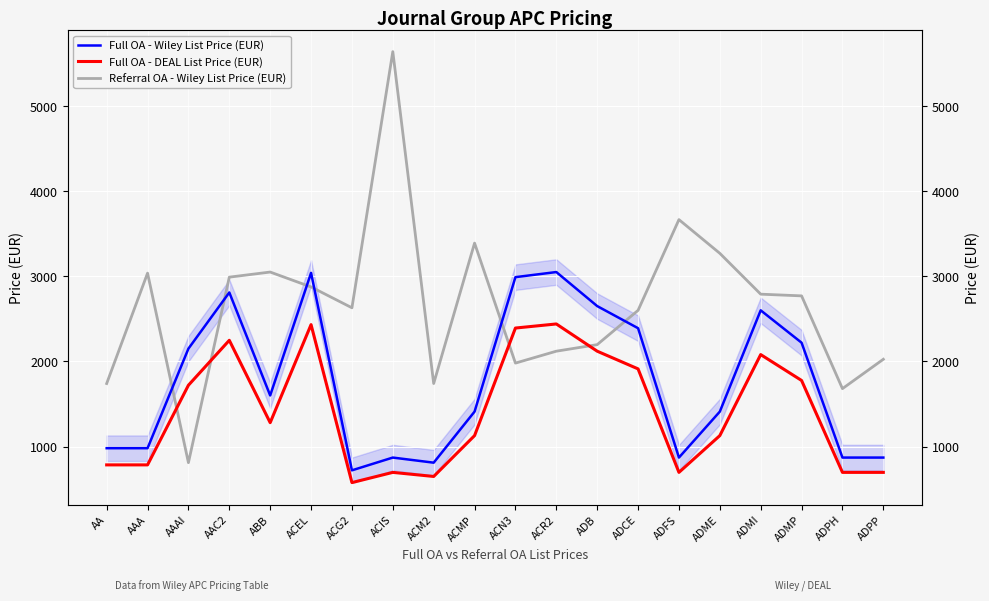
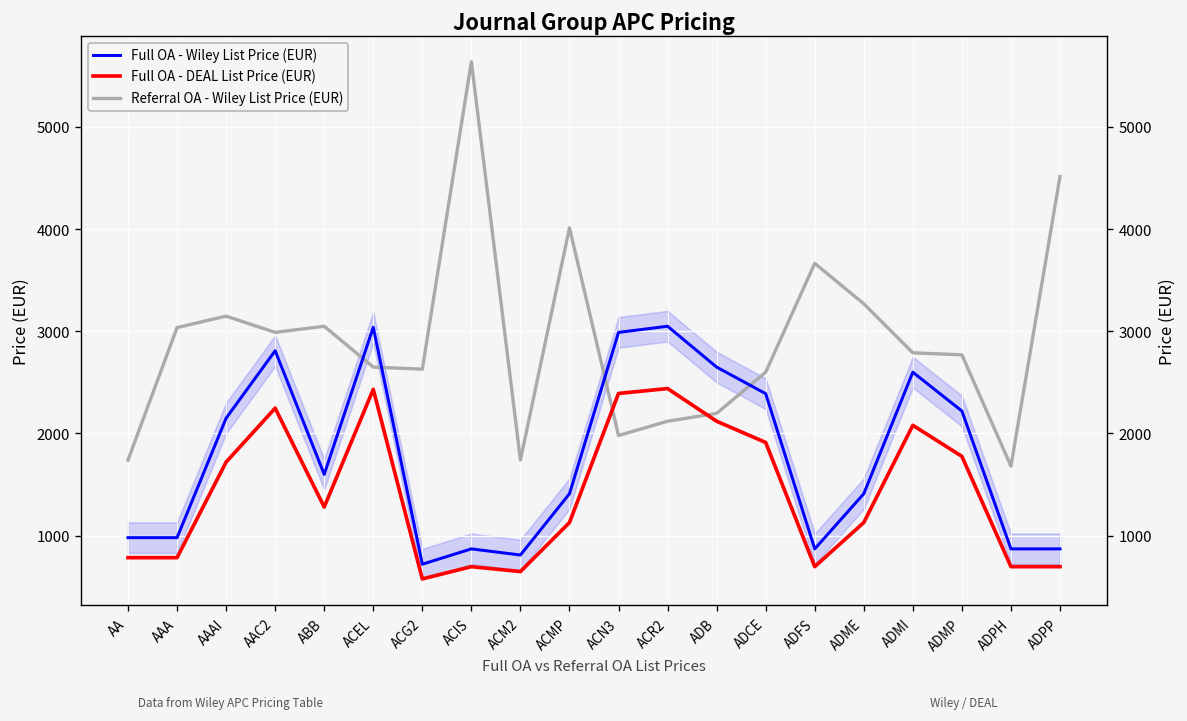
Referral OA - Wiley List Price (EUR), AAAI: 800 -> 3100
Referral OA - Wiley List Price (EUR), ACEL: 2900 -> 2700
Referral OA - Wiley List Price (EUR), ACMP: 3400 -> 4000
Referral OA - Wiley List Price (EUR), ADPP: 2000 -> 4500
